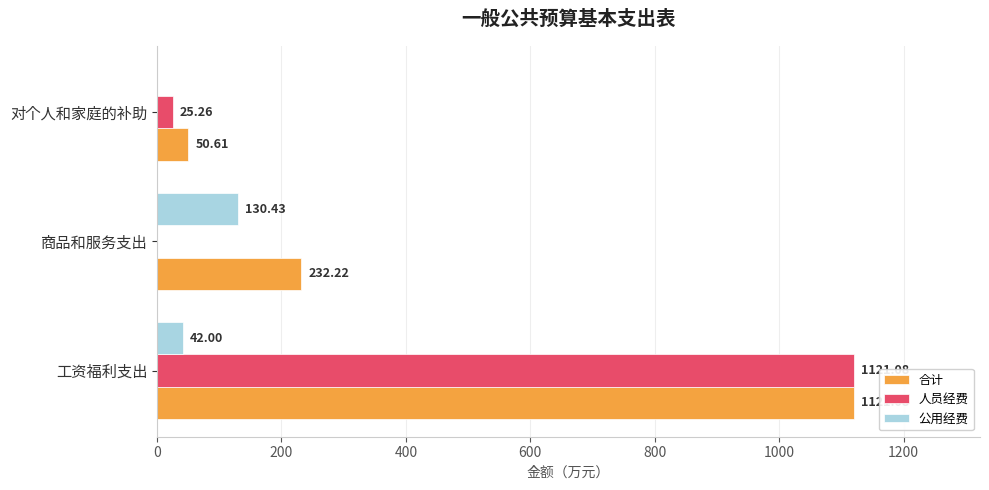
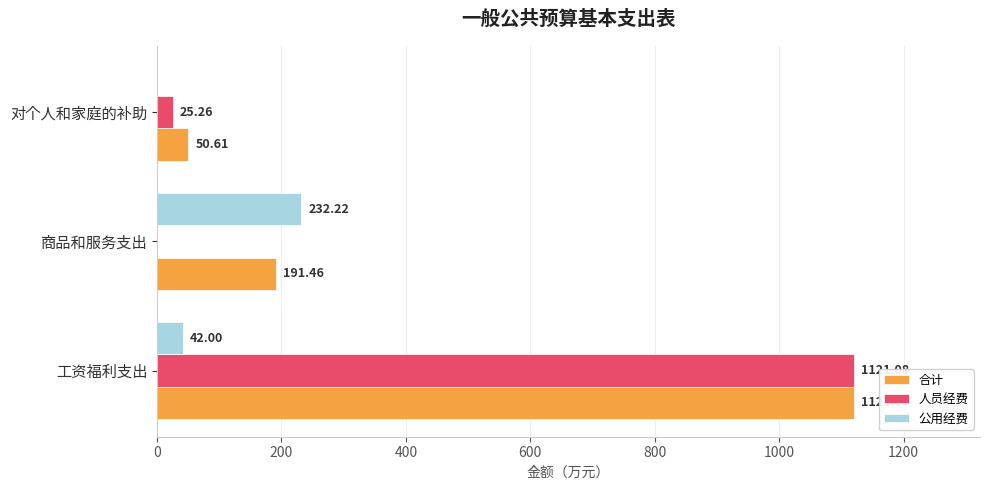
公用经费, 商品和服务支出: 130.43 -> 232.22
合计, 商品和服务支出: 232.22 -> 191.46
